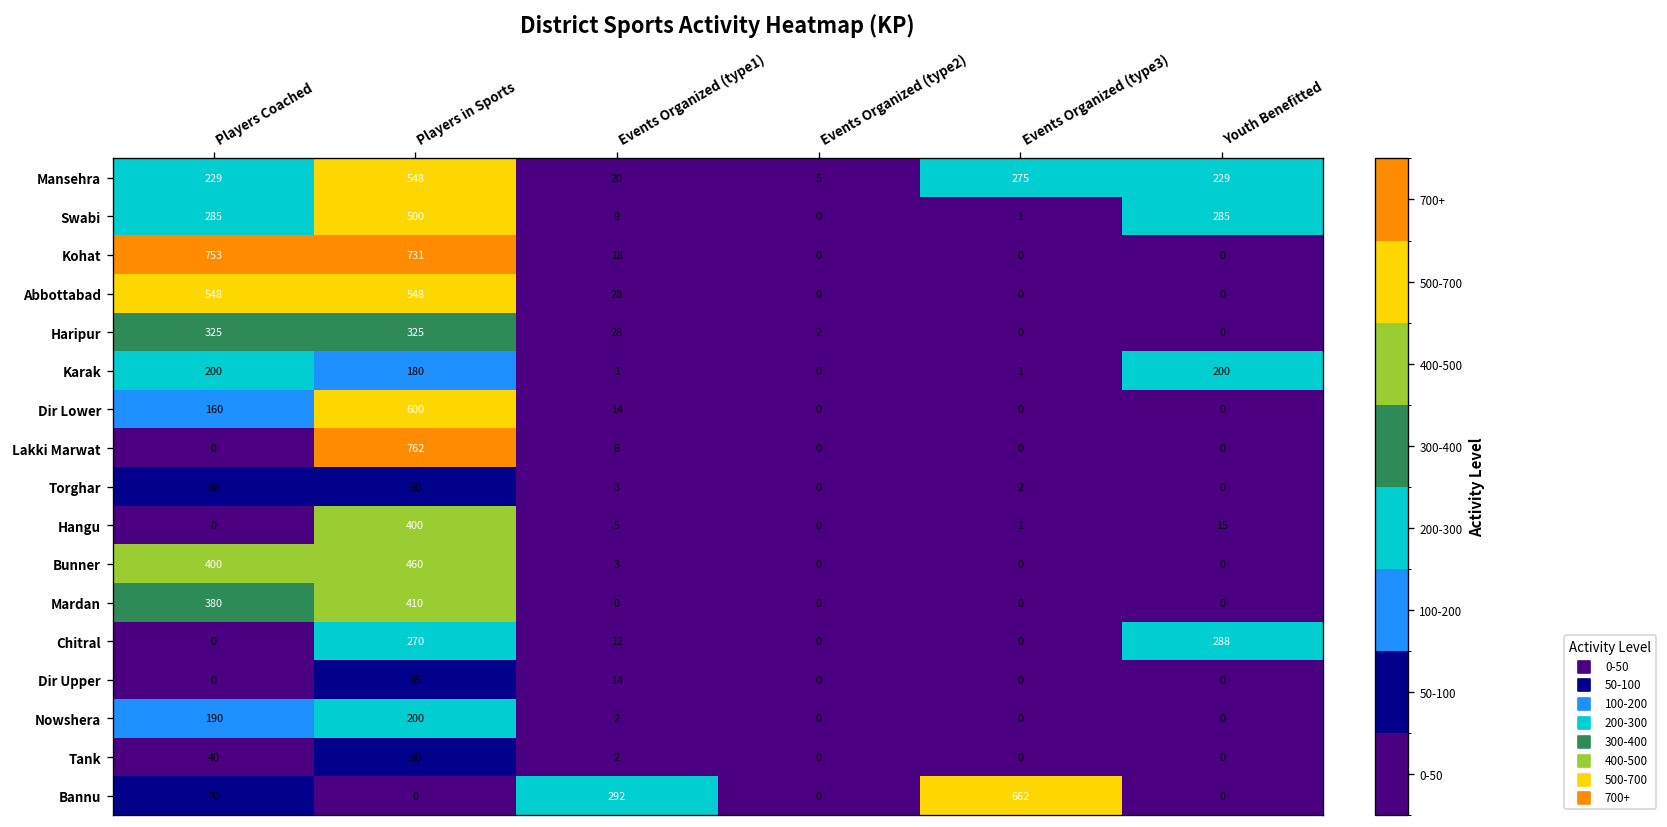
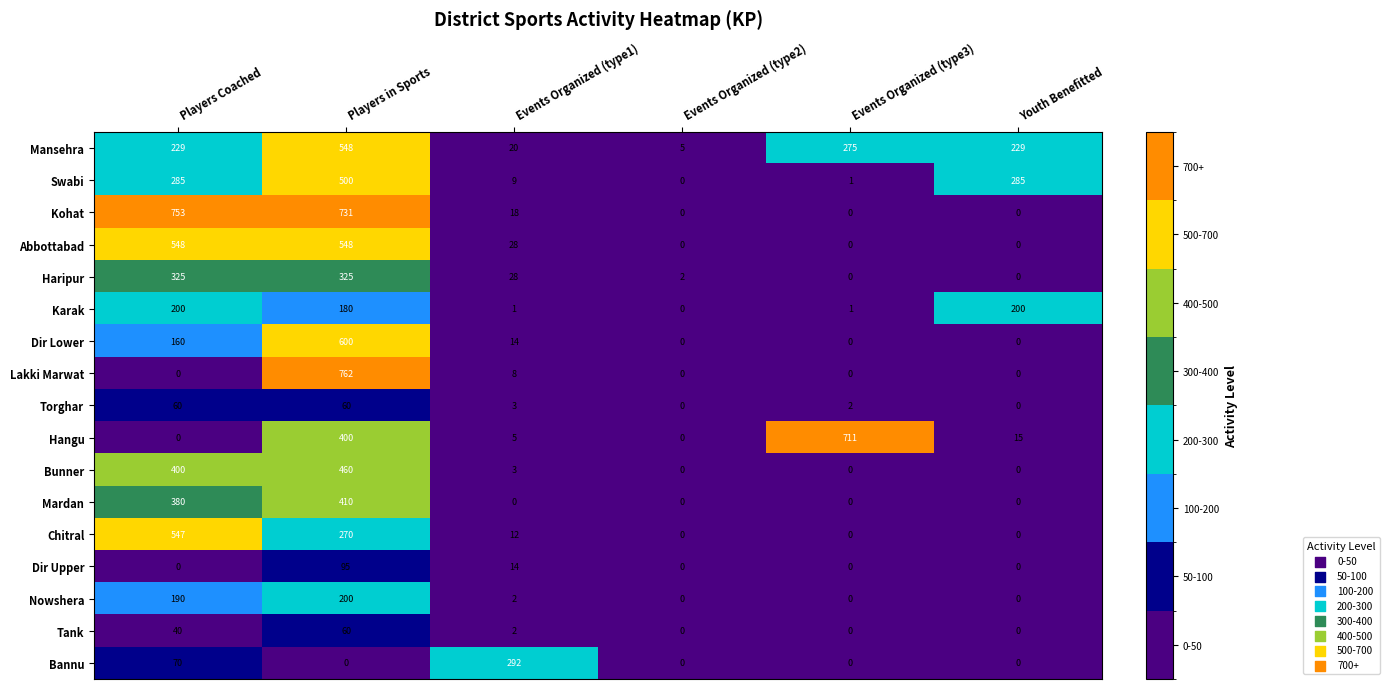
Hangu, Events Organized (type3): 1 -> 711
Chitral, Players Coached: 0 -> 547
Chitral, Youth Benefitted: 288 -> 0
Bannu, Events Organized (type3): 662 -> 0
